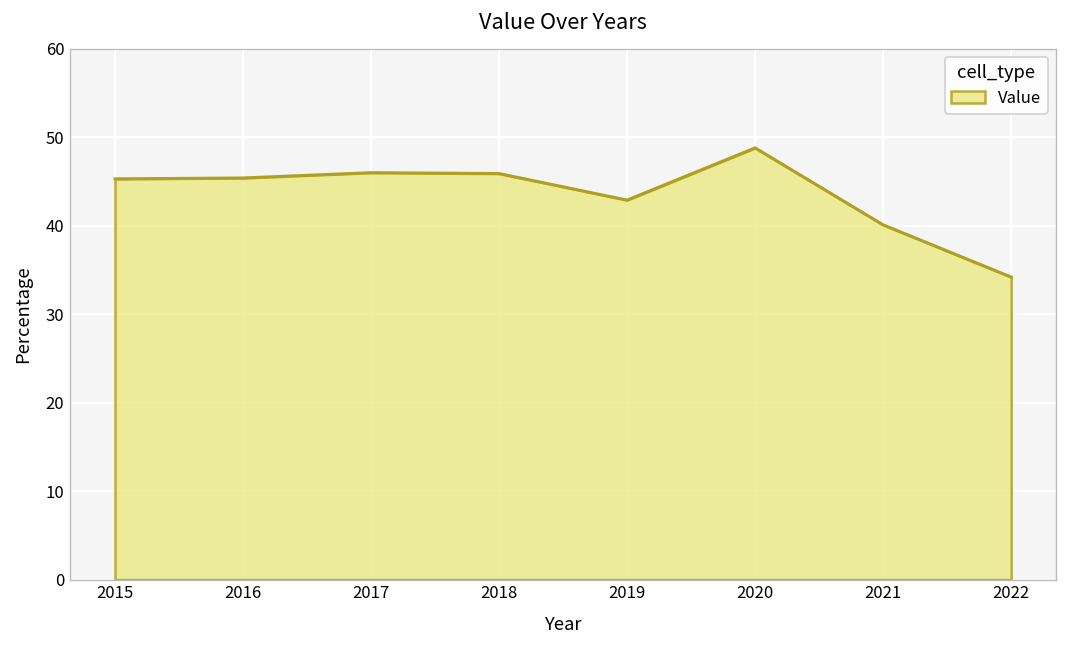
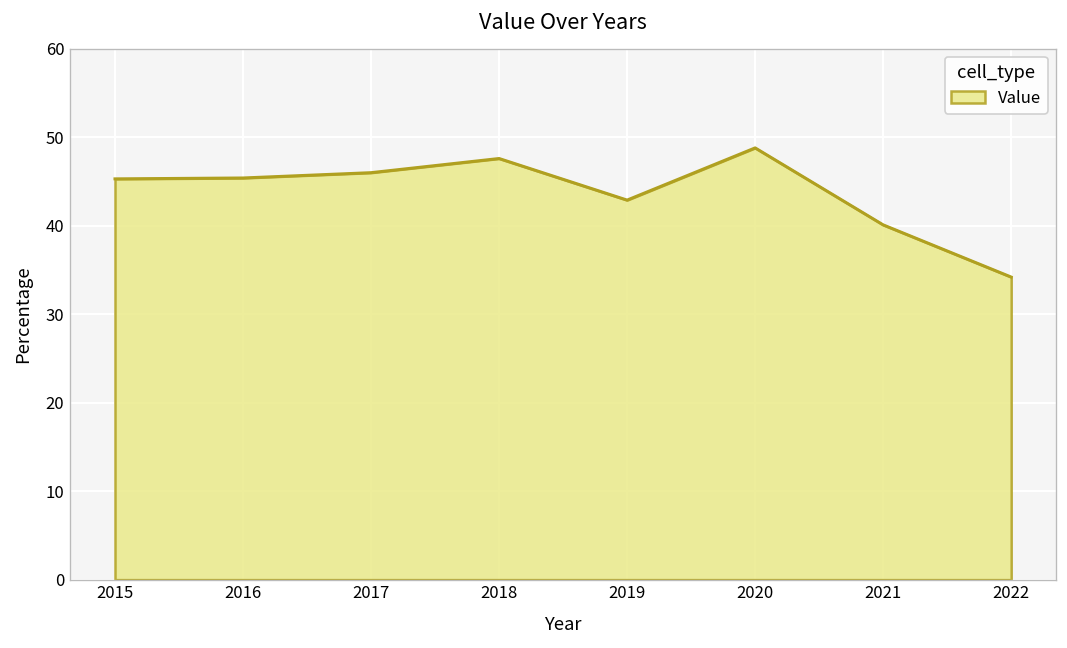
2018: 46 -> 48
